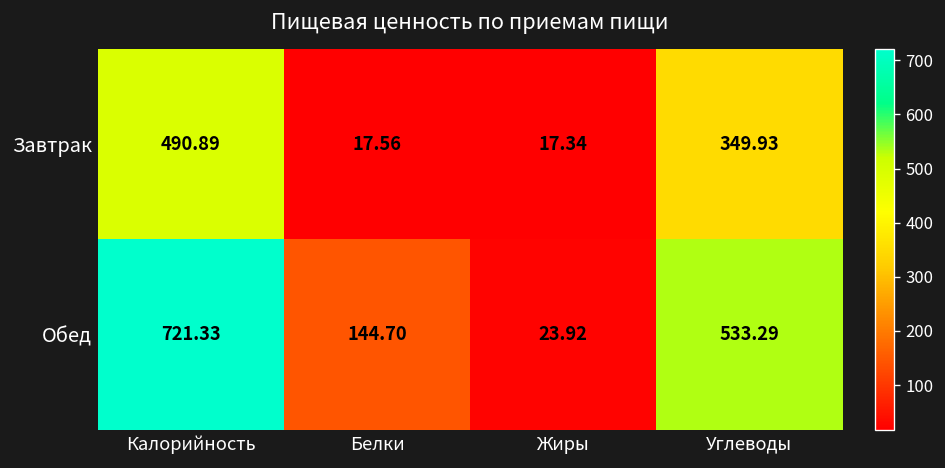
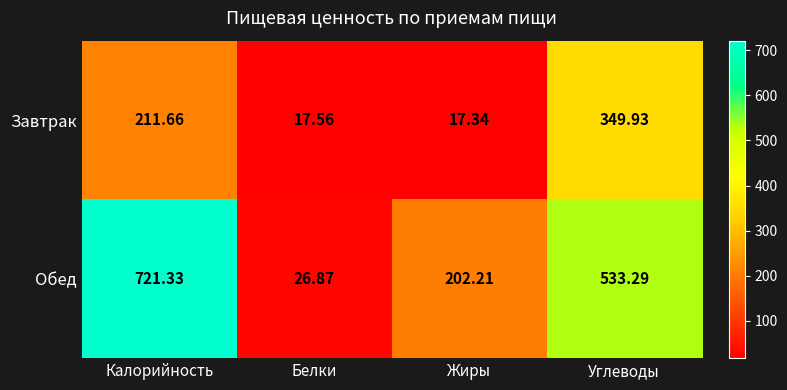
Завтрак, Калорийность: 490.89 -> 211.66
Обед, Белки: 144.70 -> 26.87
Обед, Жиры: 23.92 -> 202.21
